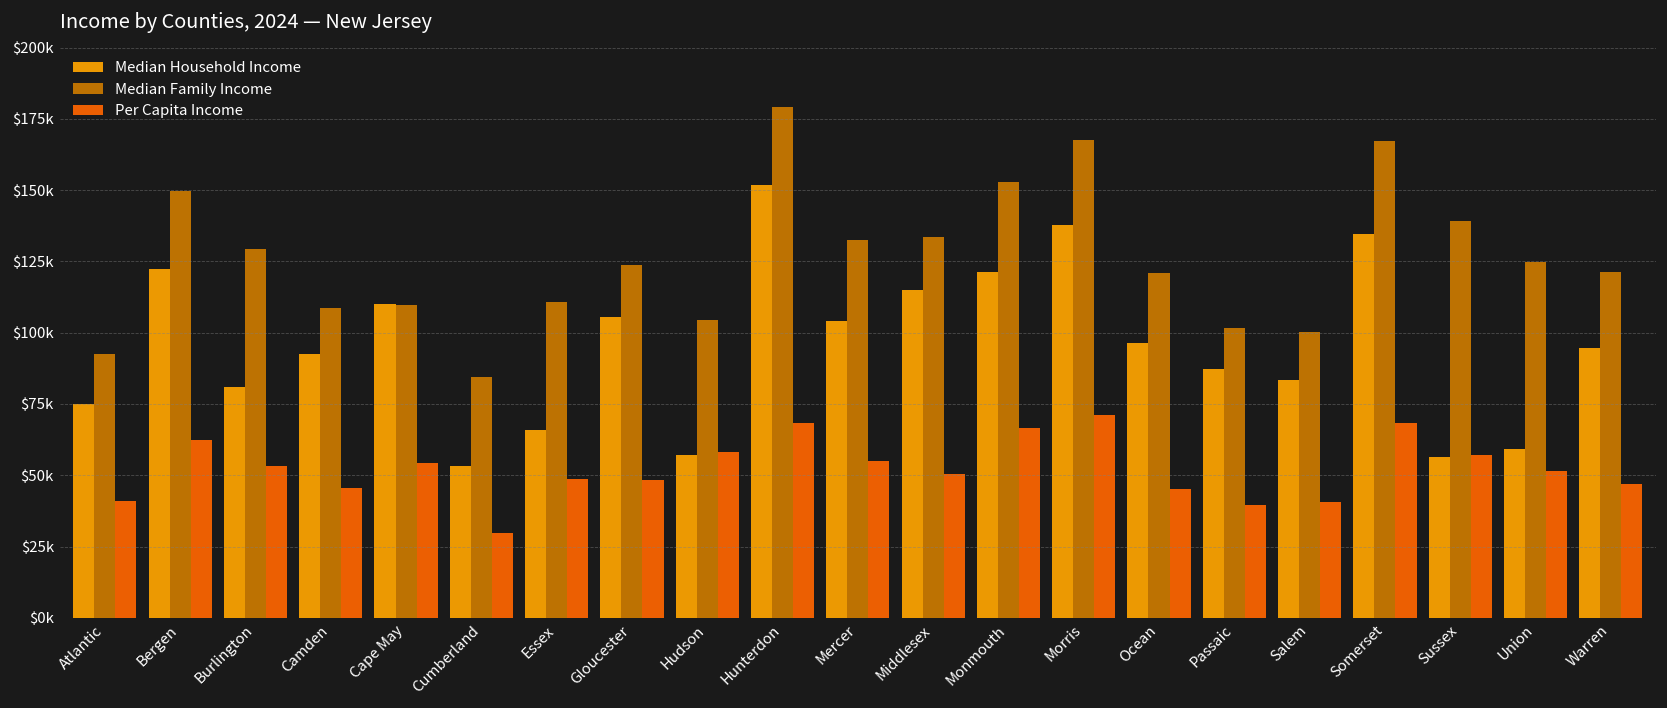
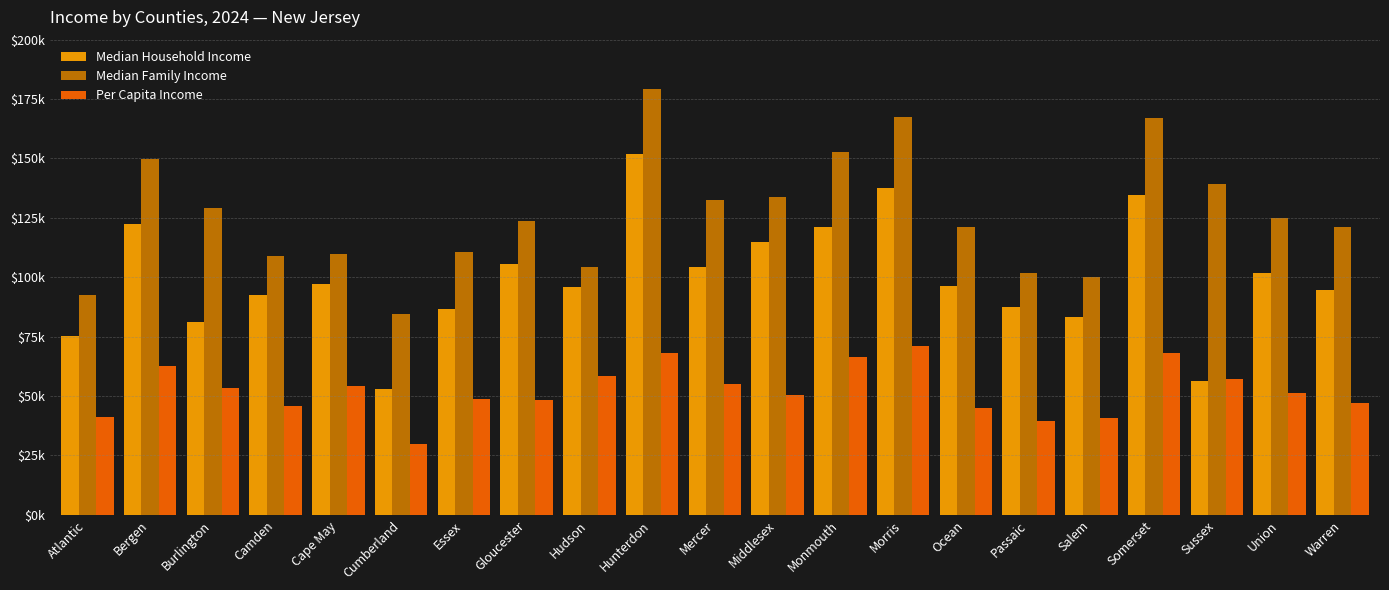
Median Household Income, Cape May: $110000 -> $97000
Median Household Income, Essex: $66000 -> $87000
Median Household Income, Hudson: $57000 -> $96000
Median Household Income, Union: $59000 -> $102000
